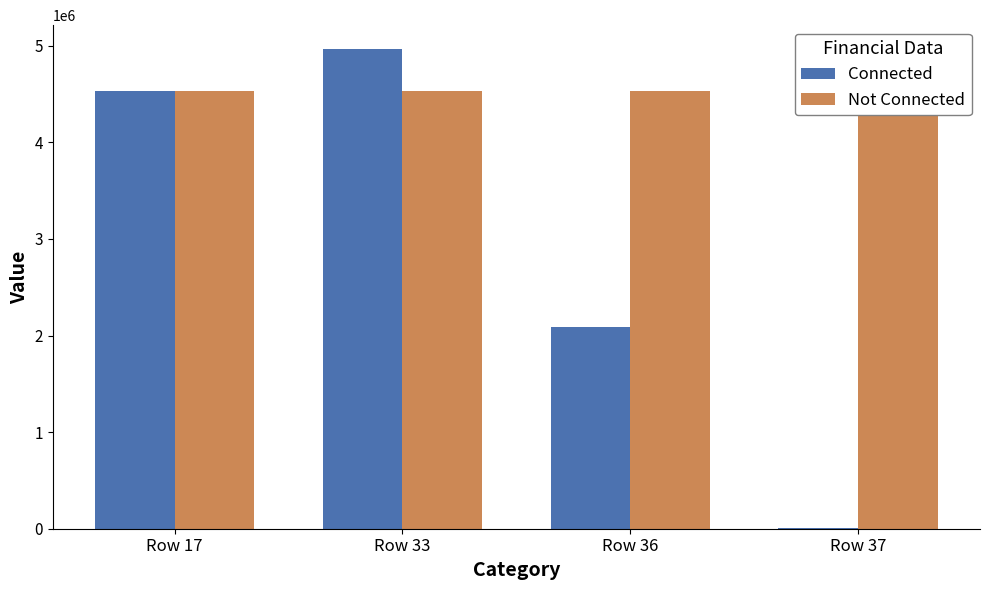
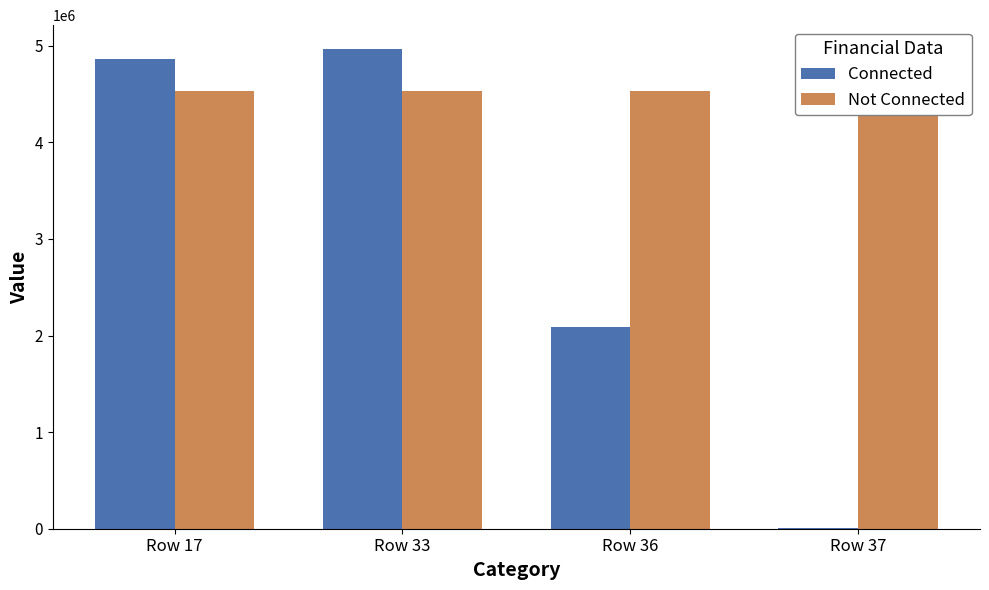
Connected, Row 17: 4500000 -> 4900000
